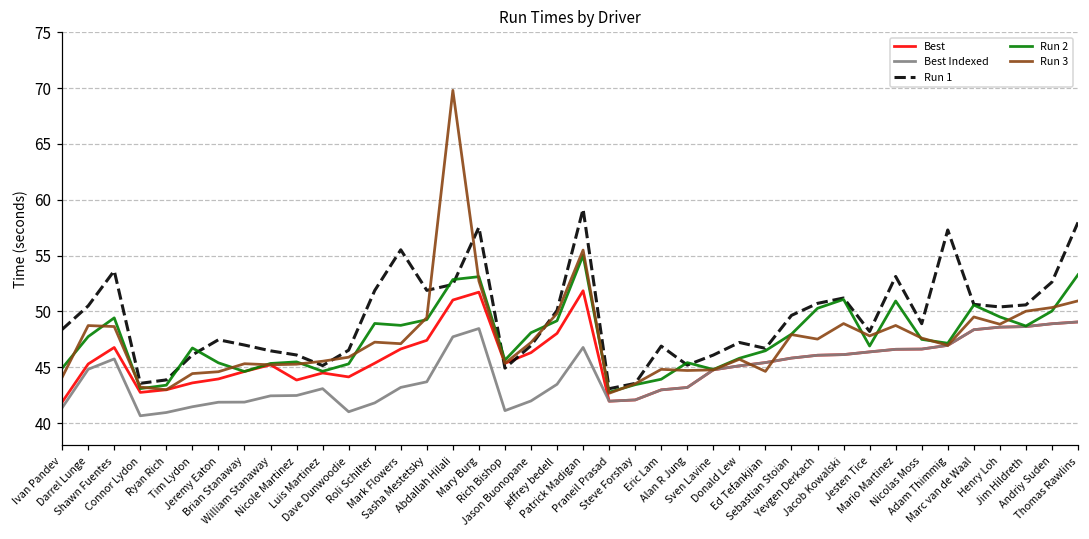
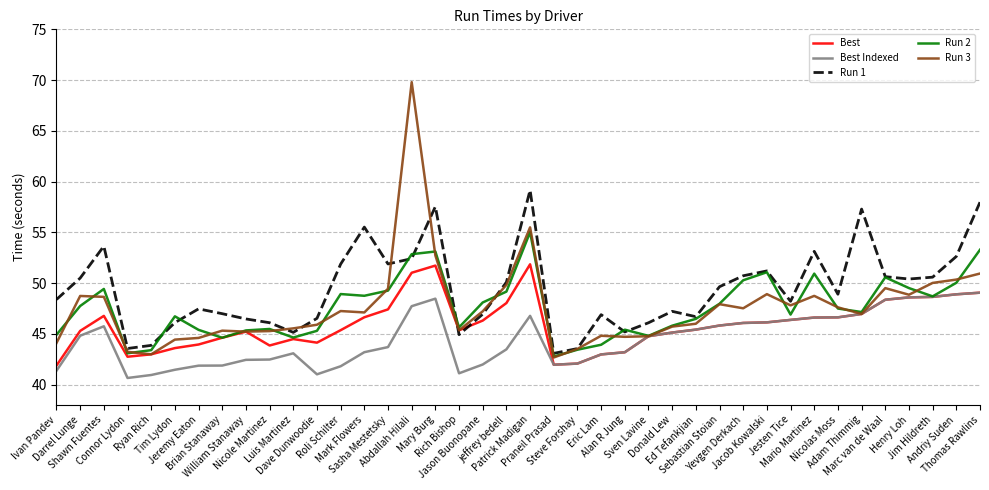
Run 3, Ed Tefankjian: 44.6 -> 46.0
